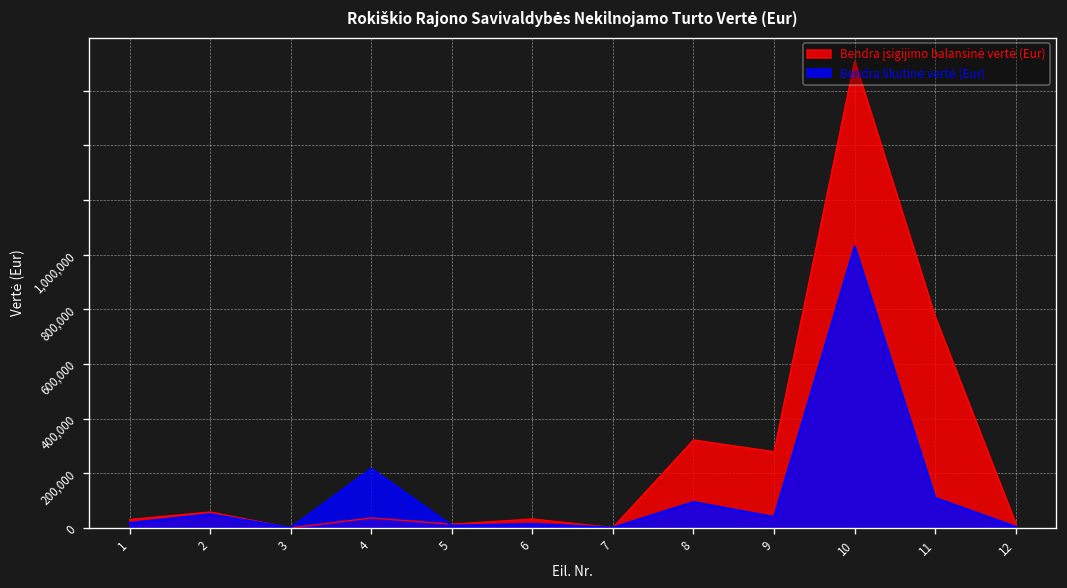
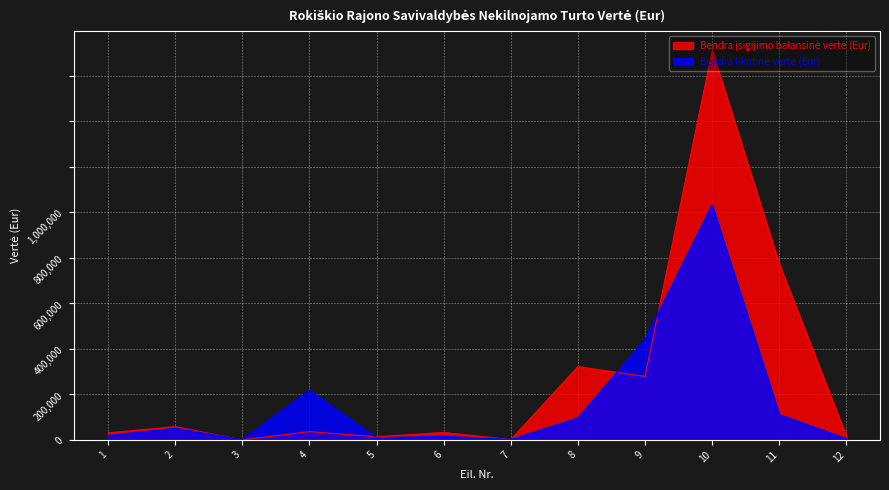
Bendra likutinė vertė (Eur), 9: 40,000 -> 440,000
